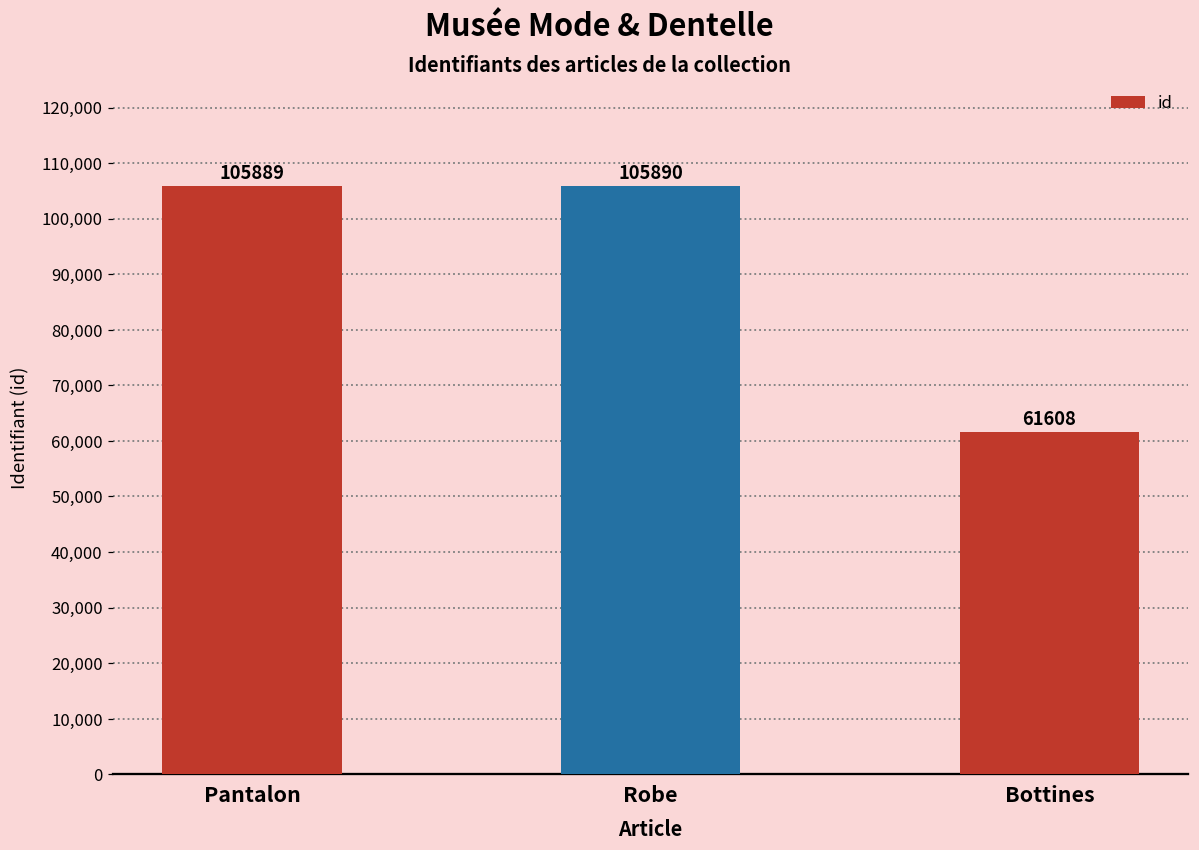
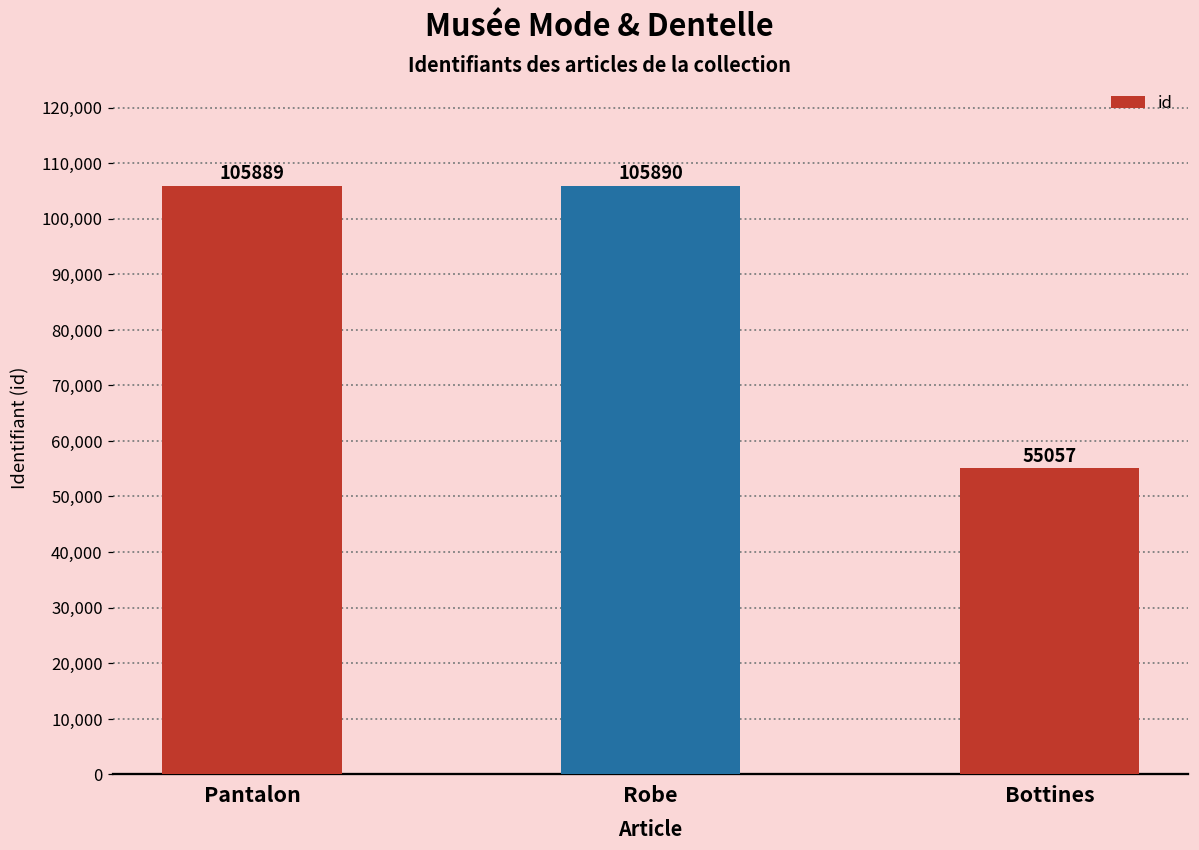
Bottines: 61608 -> 55057
